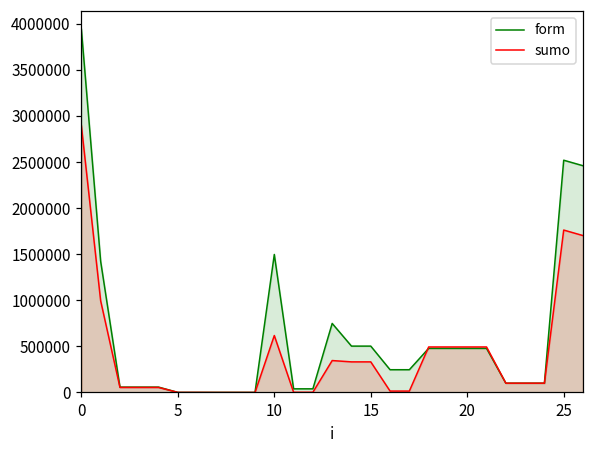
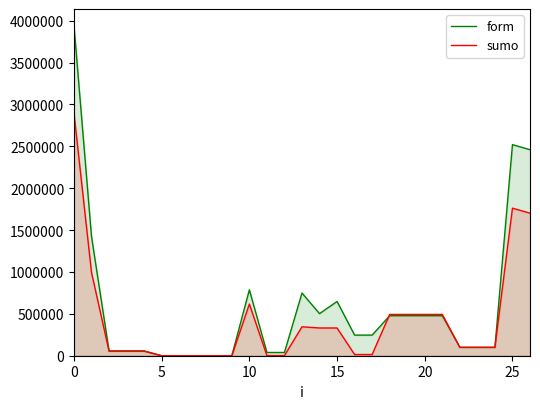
form, 10: 1500000 -> 800000
form, 15: 500000 -> 600000
